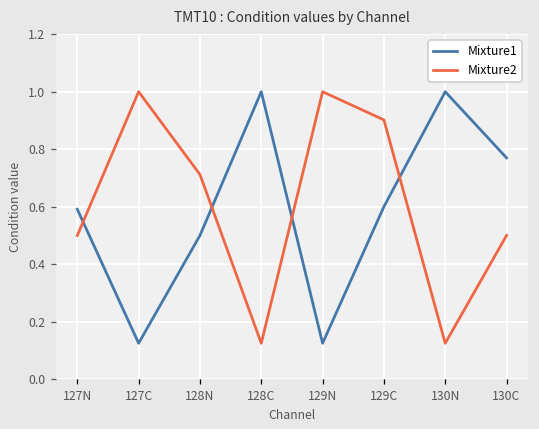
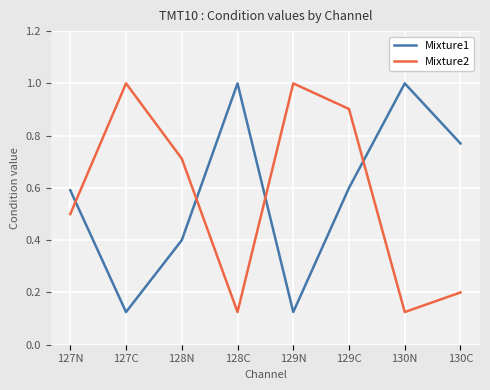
Mixture1, 128N: 0.5 -> 0.4
Mixture2, 130C: 0.5 -> 0.2
